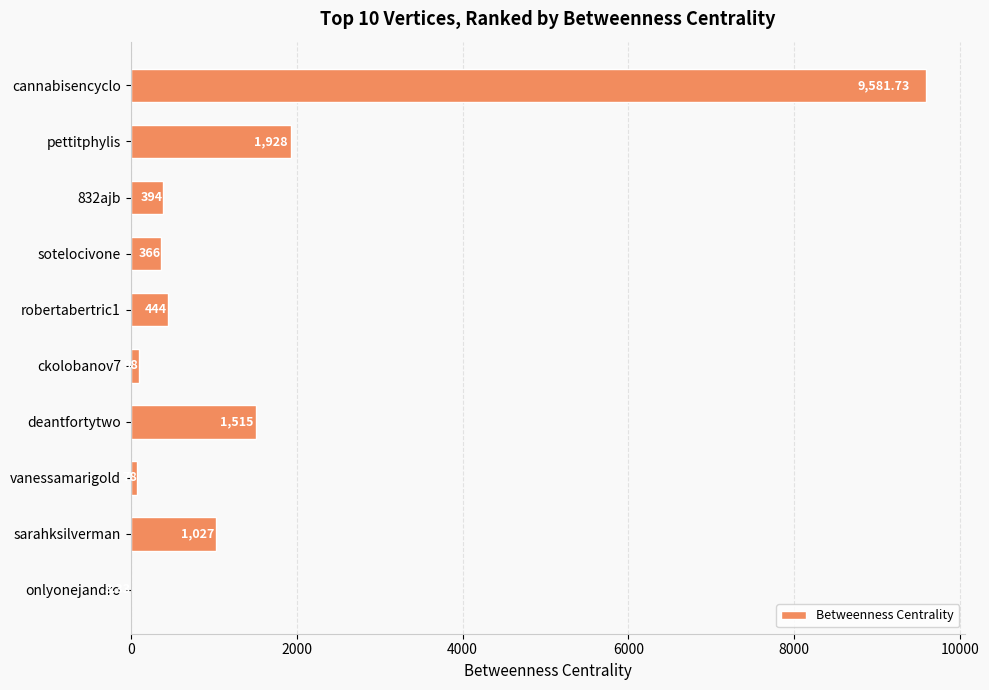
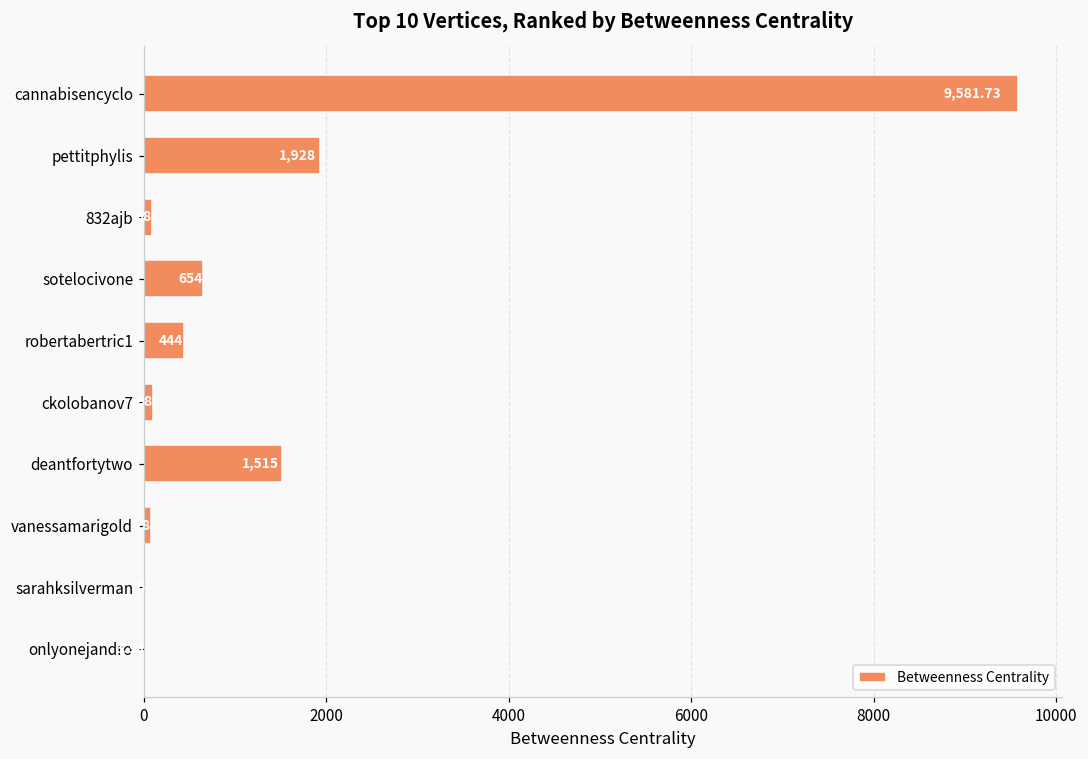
832ajb: 400 -> 100
sotelocivone: 366 -> 654
sarahksilverman: 1000 -> 0
